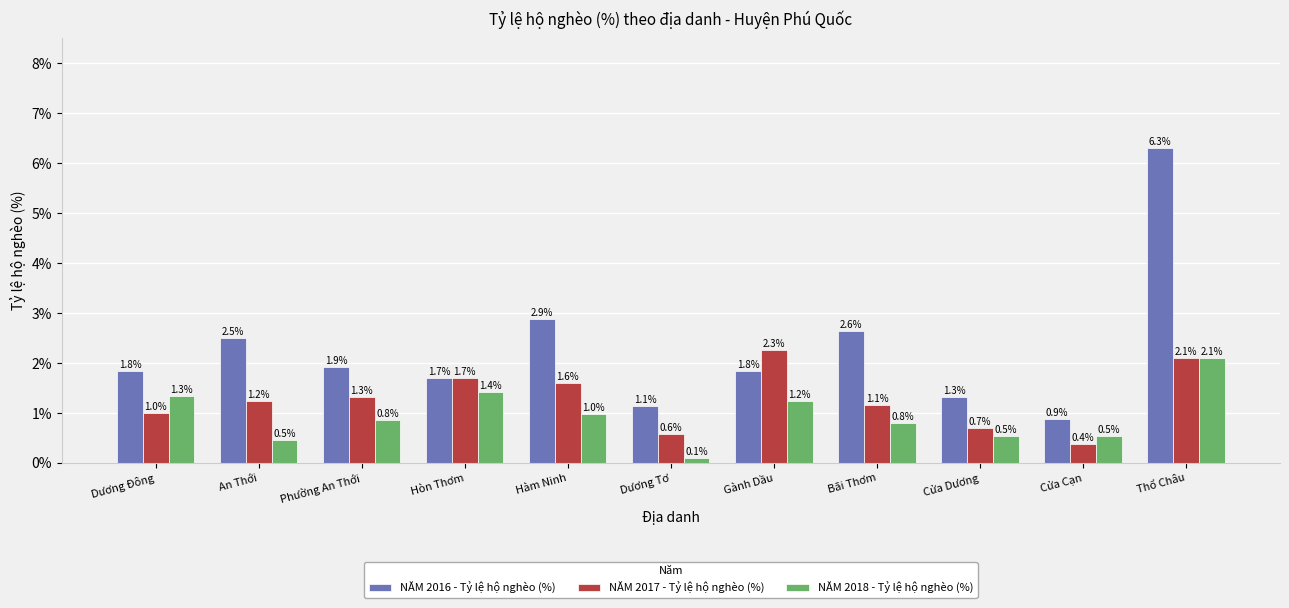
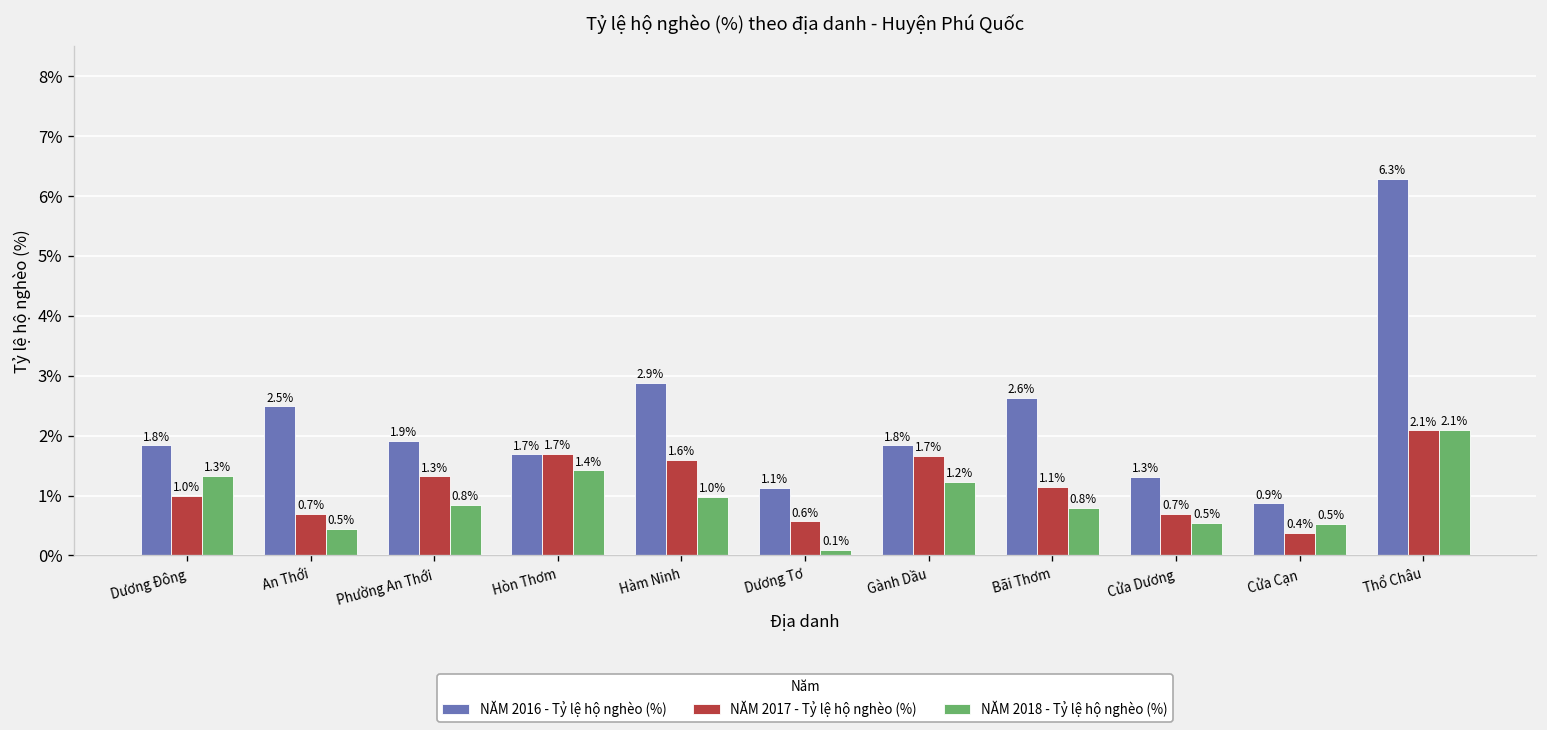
NĂM 2017 - Tỷ lệ hộ nghèo (%), An Thới: 1.2% -> 0.7%
NĂM 2017 - Tỷ lệ hộ nghèo (%), Gành Dầu: 2.3% -> 1.7%
